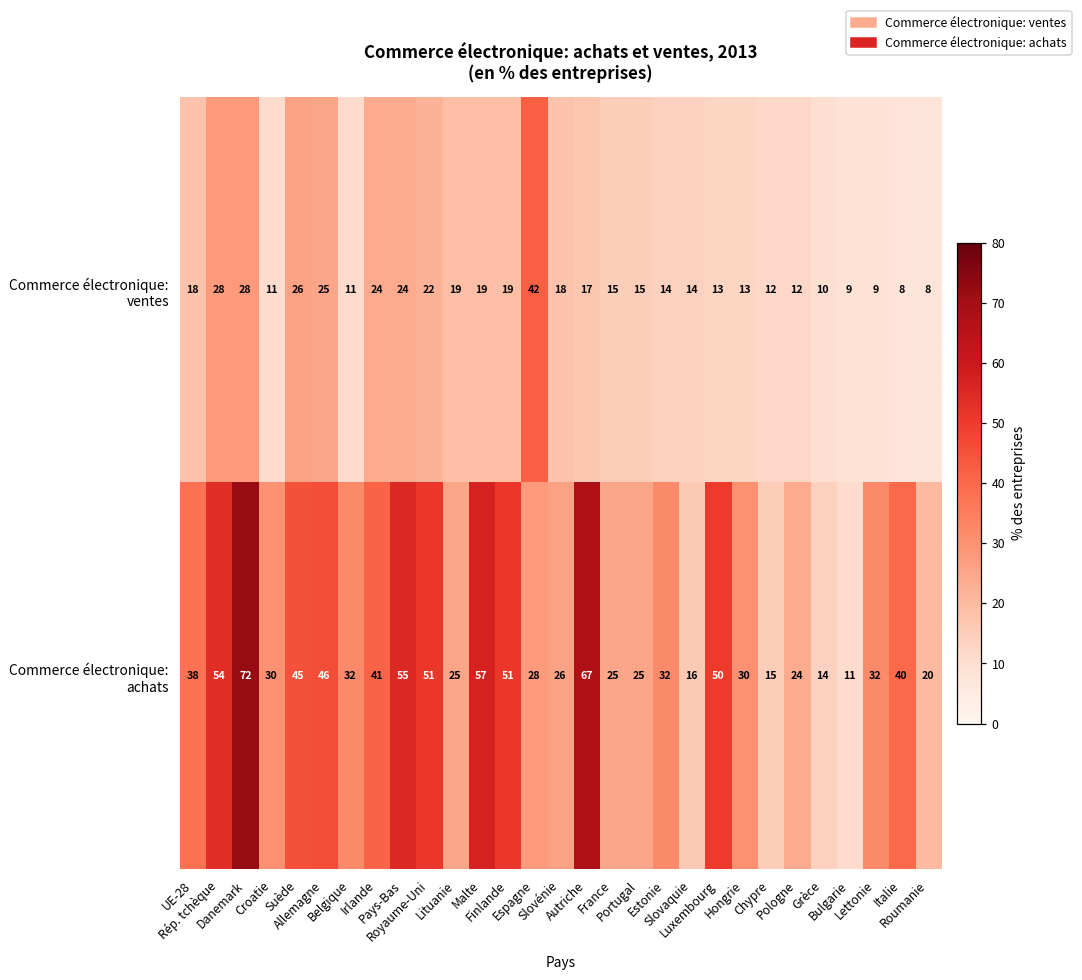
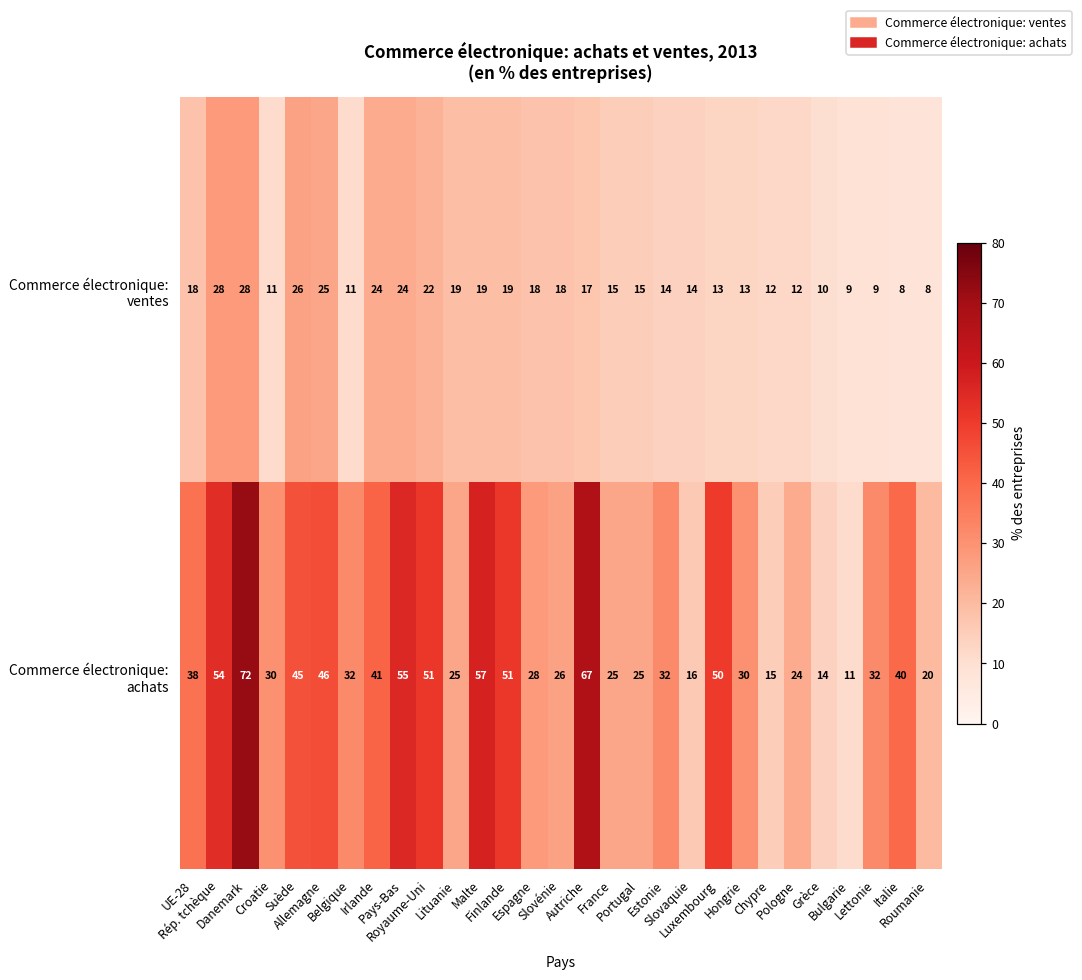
Commerce électronique: ventes, Espagne: 42 -> 18
